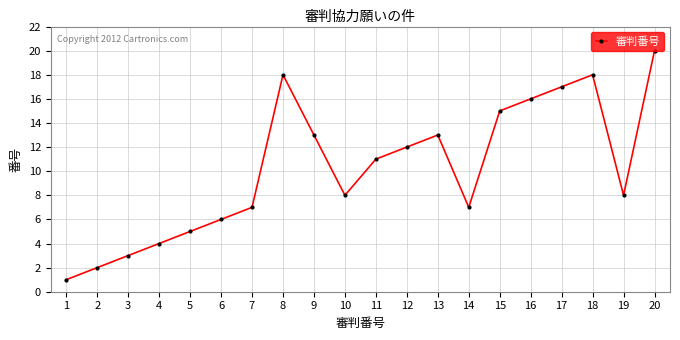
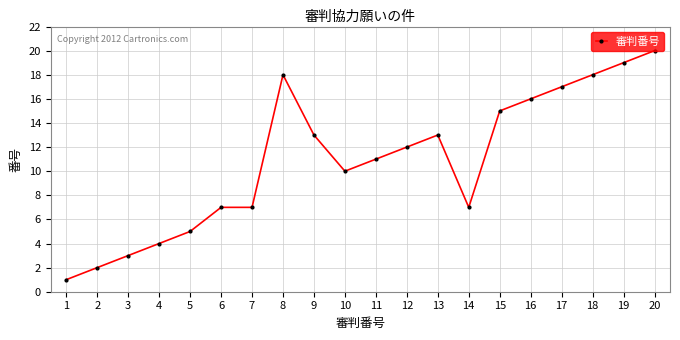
6: 6 -> 7
10: 8 -> 10
19: 8 -> 19
